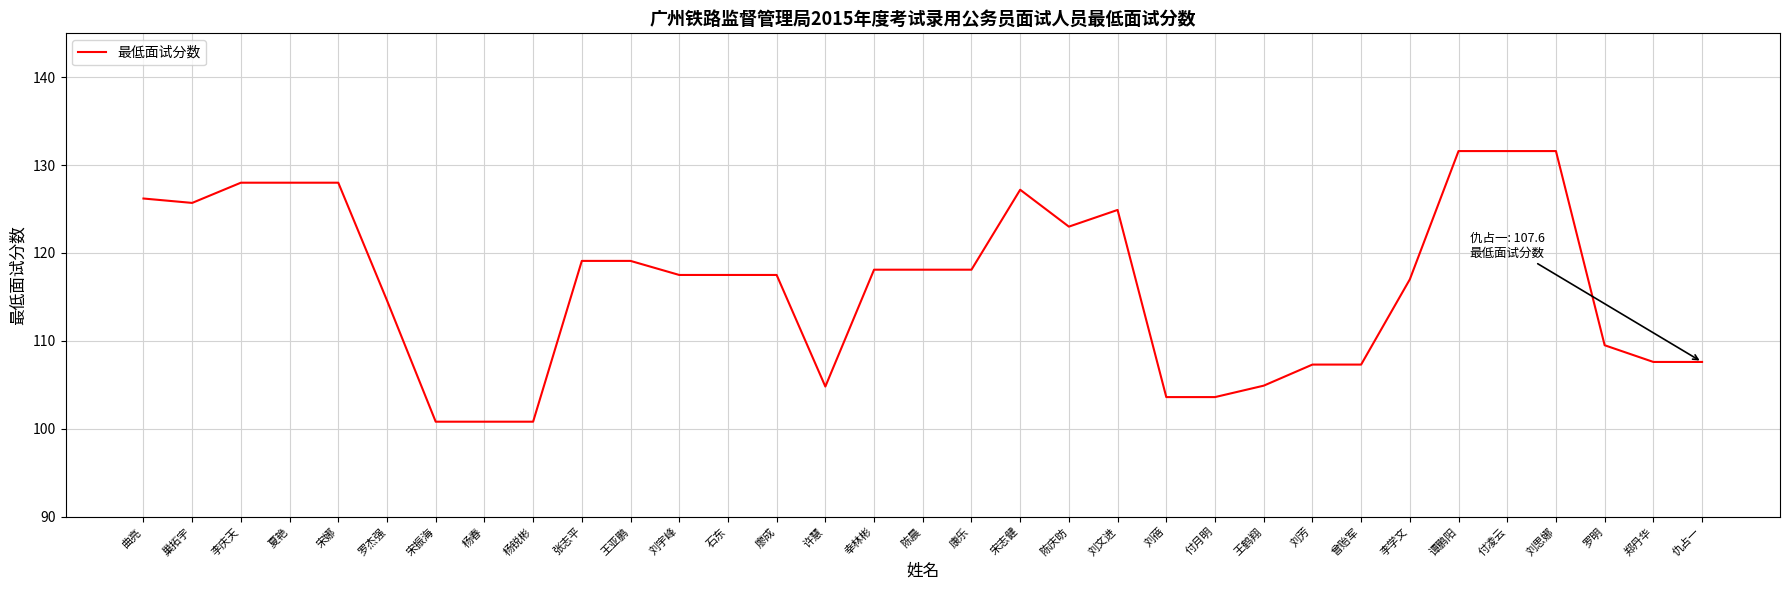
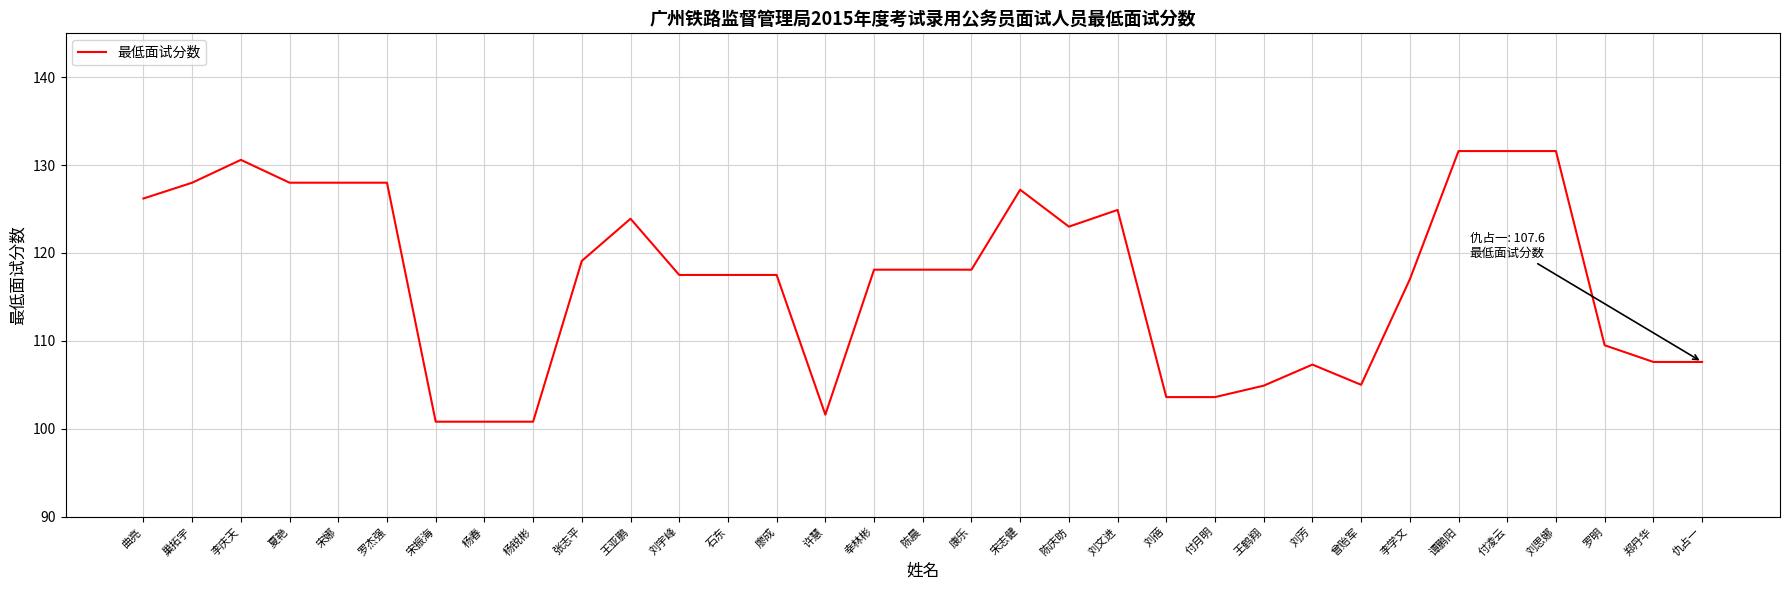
巢拓宇: 126 -> 128
李庆天: 128 -> 131
罗杰强: 115 -> 128
王亚鹏: 119 -> 124
许慧: 105 -> 102
曾贻军: 107 -> 105
